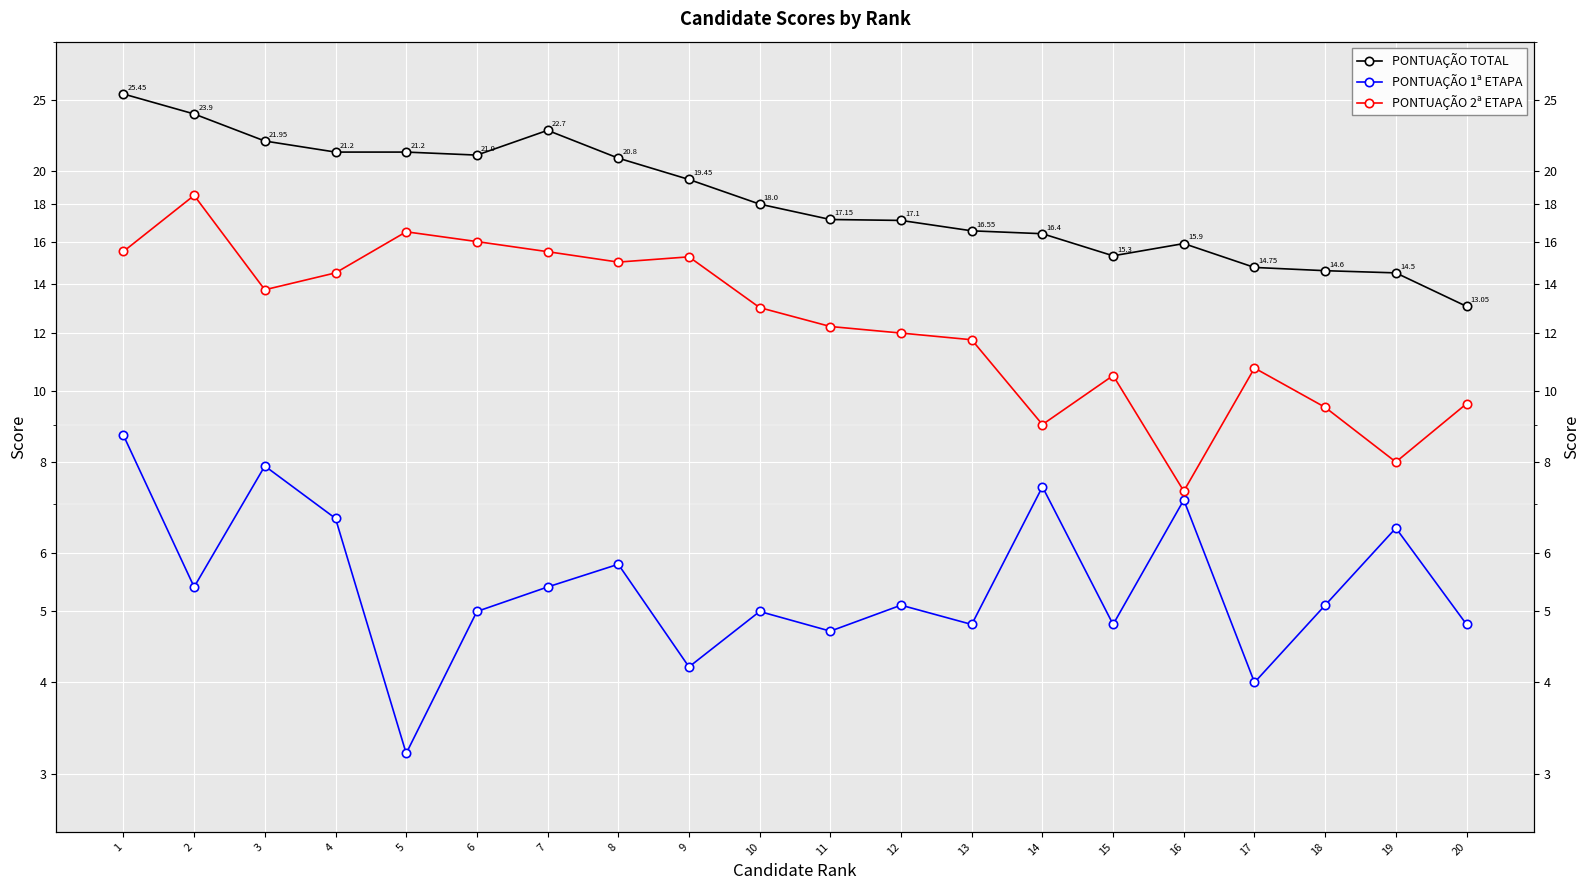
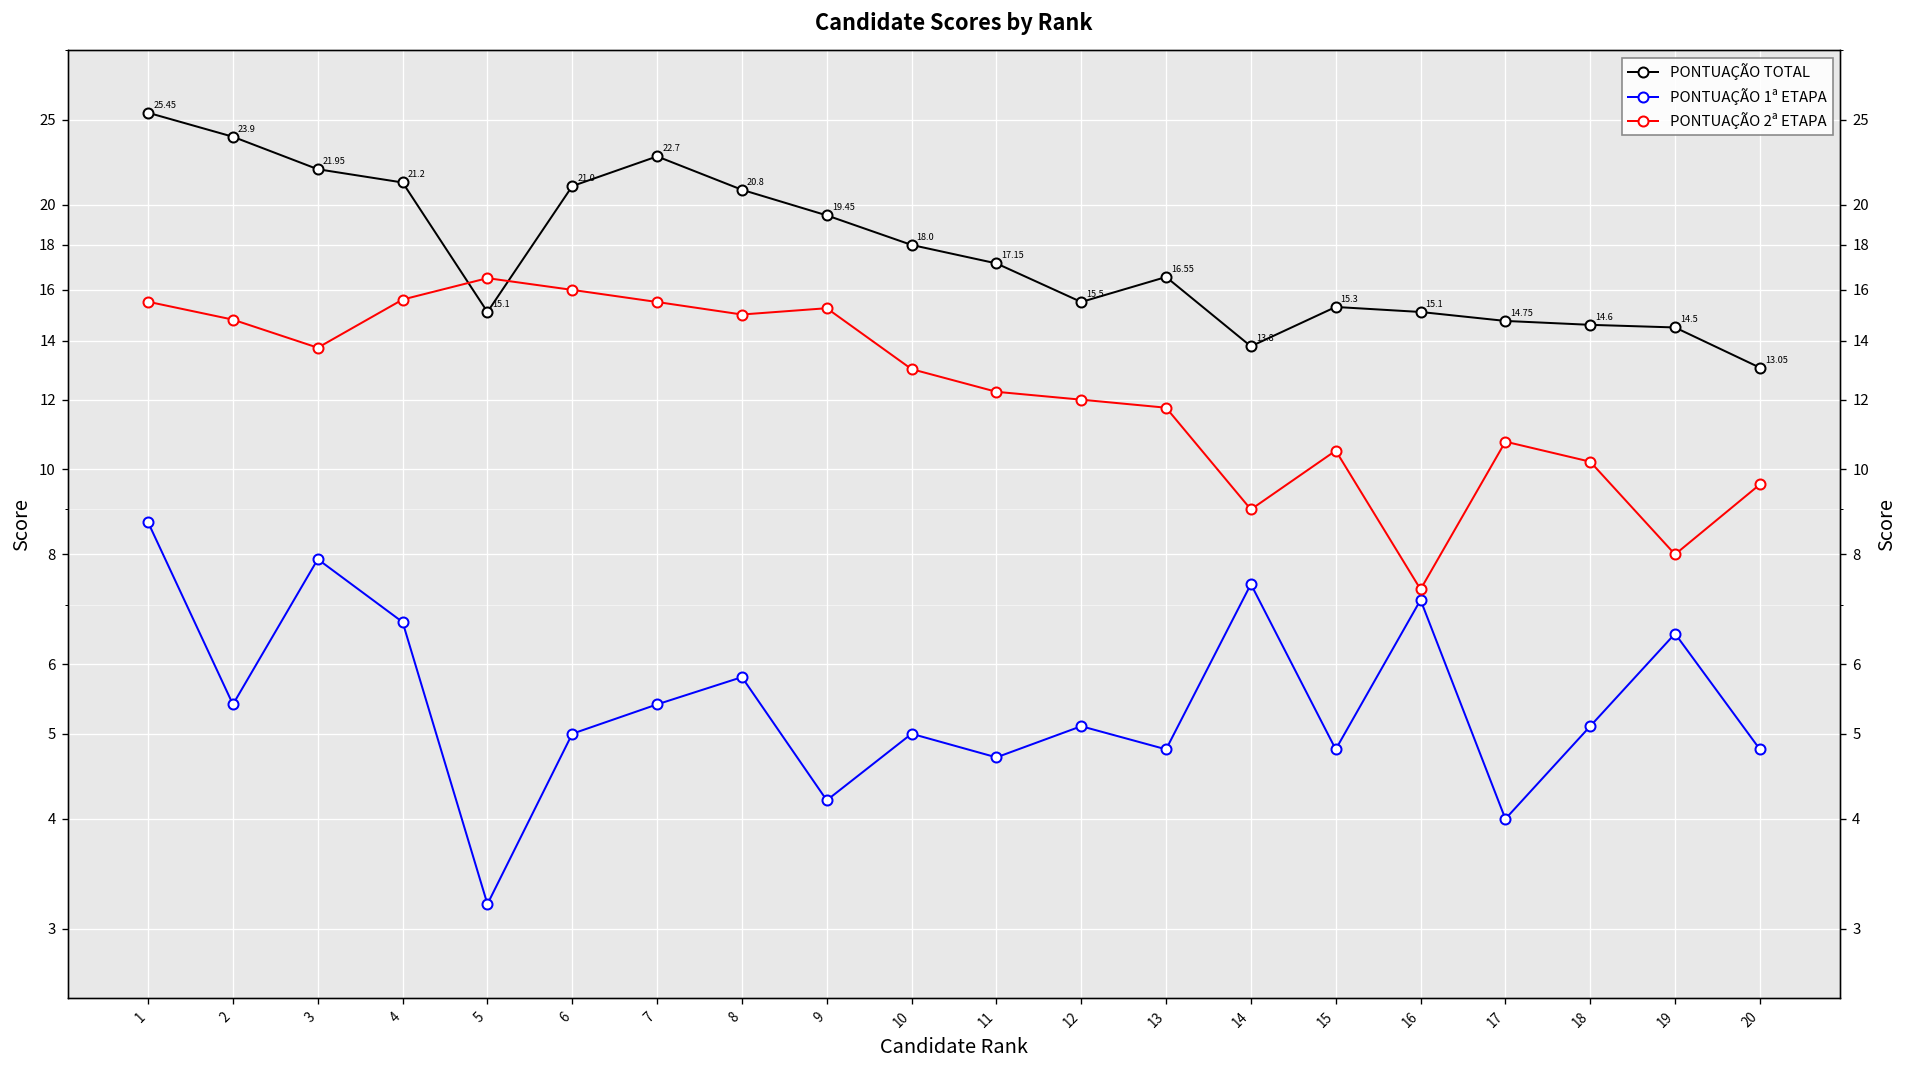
PONTUAÇÃO 2ª ETAPA, 2: 18.5 -> 14.8
PONTUAÇÃO 2ª ETAPA, 4: 14.5 -> 15.6
PONTUAÇÃO TOTAL, 5: 21.2 -> 15.1
PONTUAÇÃO TOTAL, 12: 17.1 -> 15.5
PONTUAÇÃO TOTAL, 14: 16.4 -> 13.8
PONTUAÇÃO TOTAL, 16: 15.9 -> 15.1
PONTUAÇÃO 2ª ETAPA, 18: 9.5 -> 10.2
